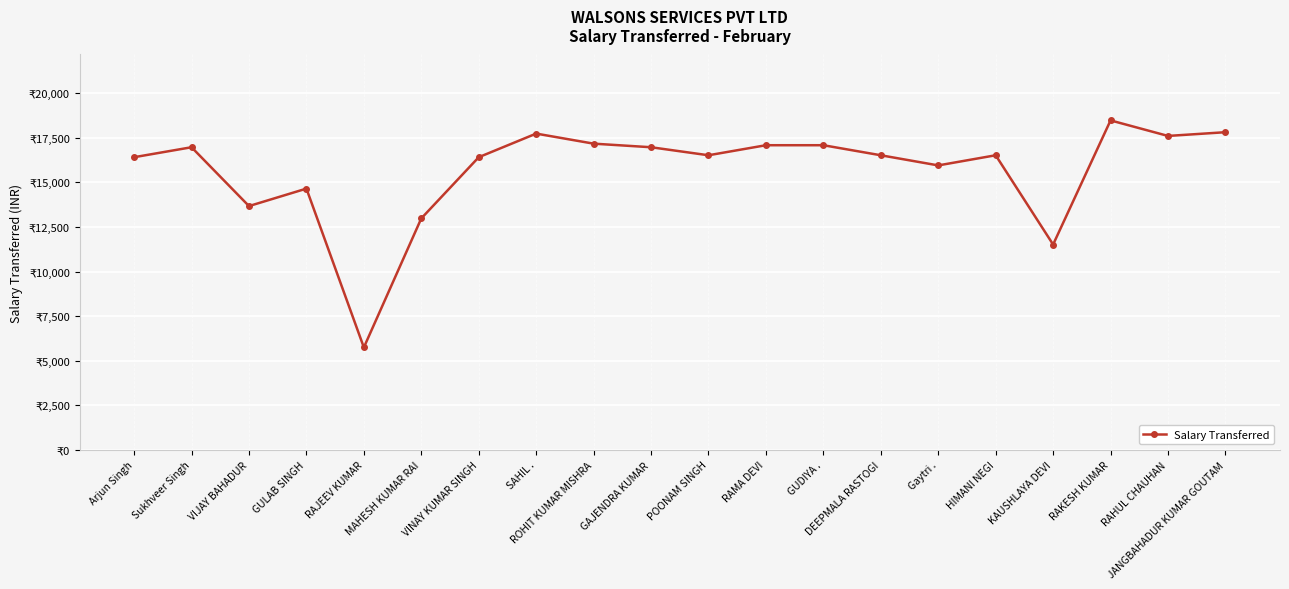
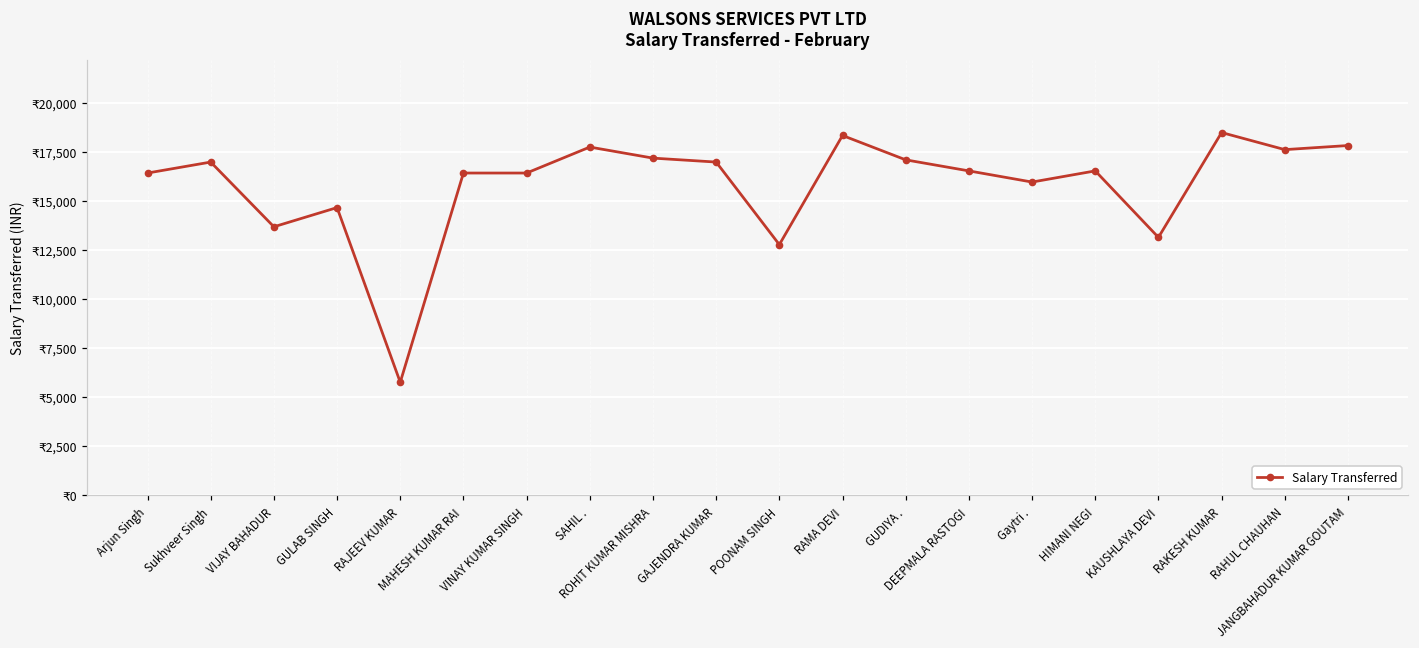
MAHESH KUMAR RAI: ₹13,000 -> ₹16,400
POONAM SINGH: ₹16,500 -> ₹12,800
RAMA DEVI: ₹17,100 -> ₹18,300
KAUSHLAYA DEVI: ₹11,500 -> ₹13,100
